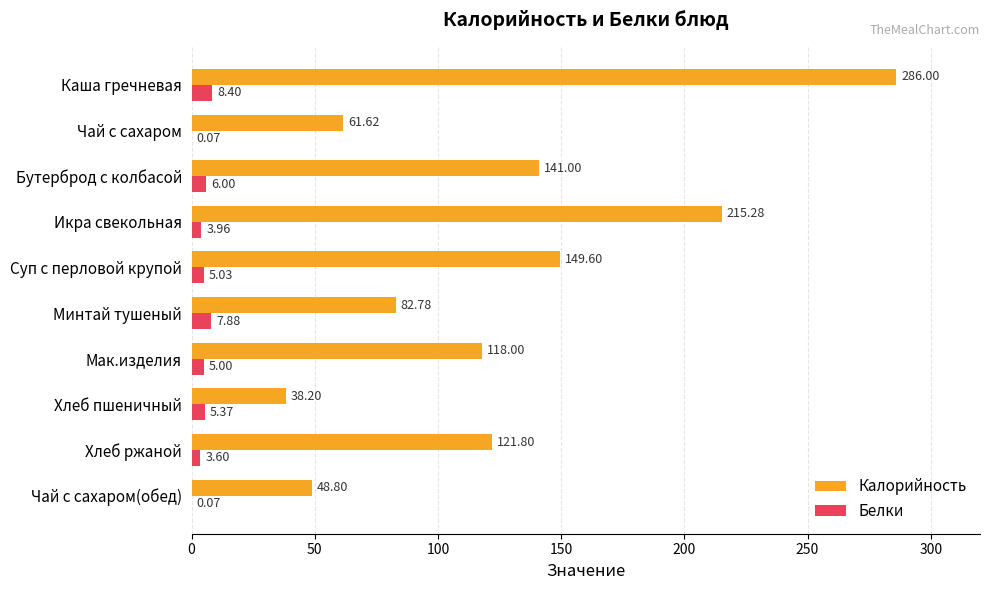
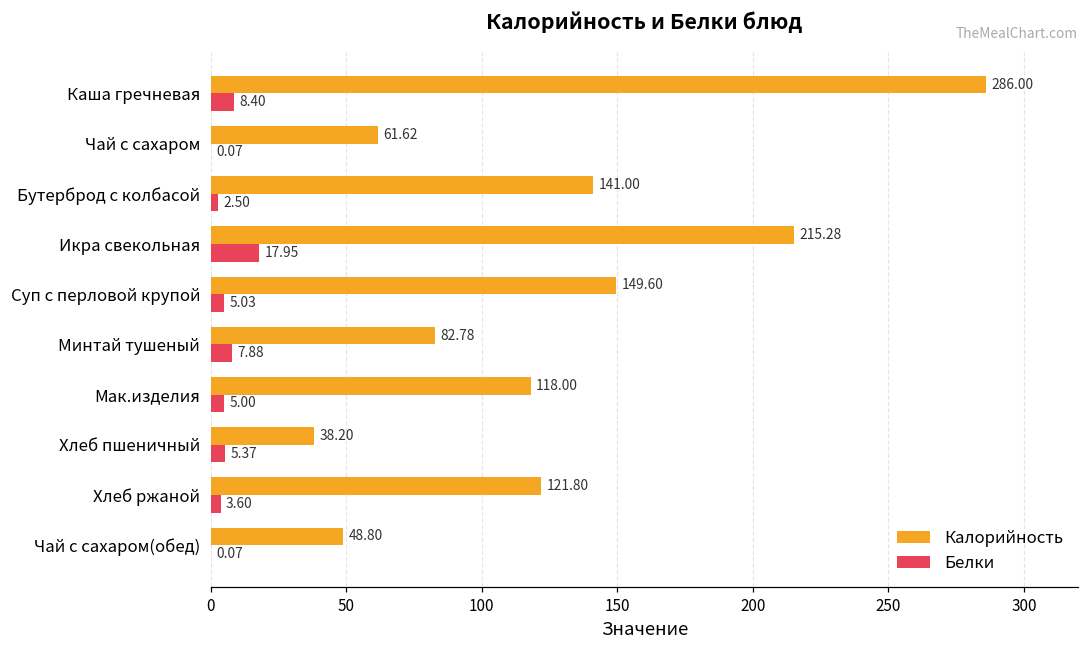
Белки, Бутерброд с колбасой: 6.00 -> 2.50
Белки, Икра свекольная: 3.96 -> 17.95
